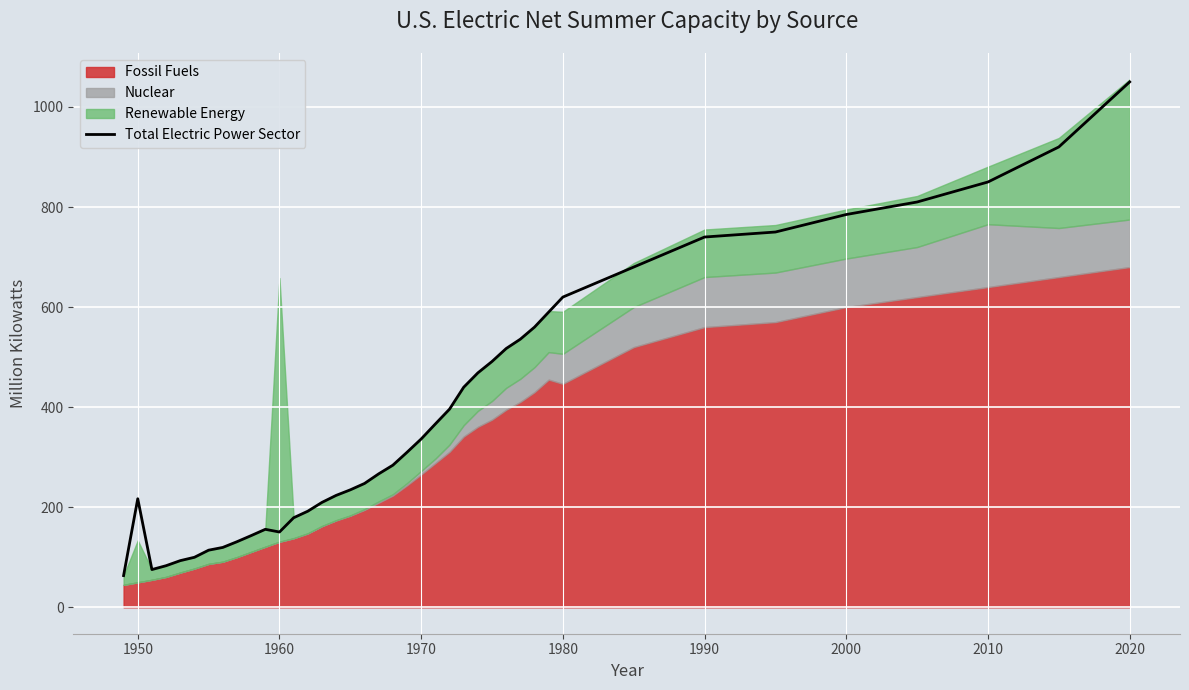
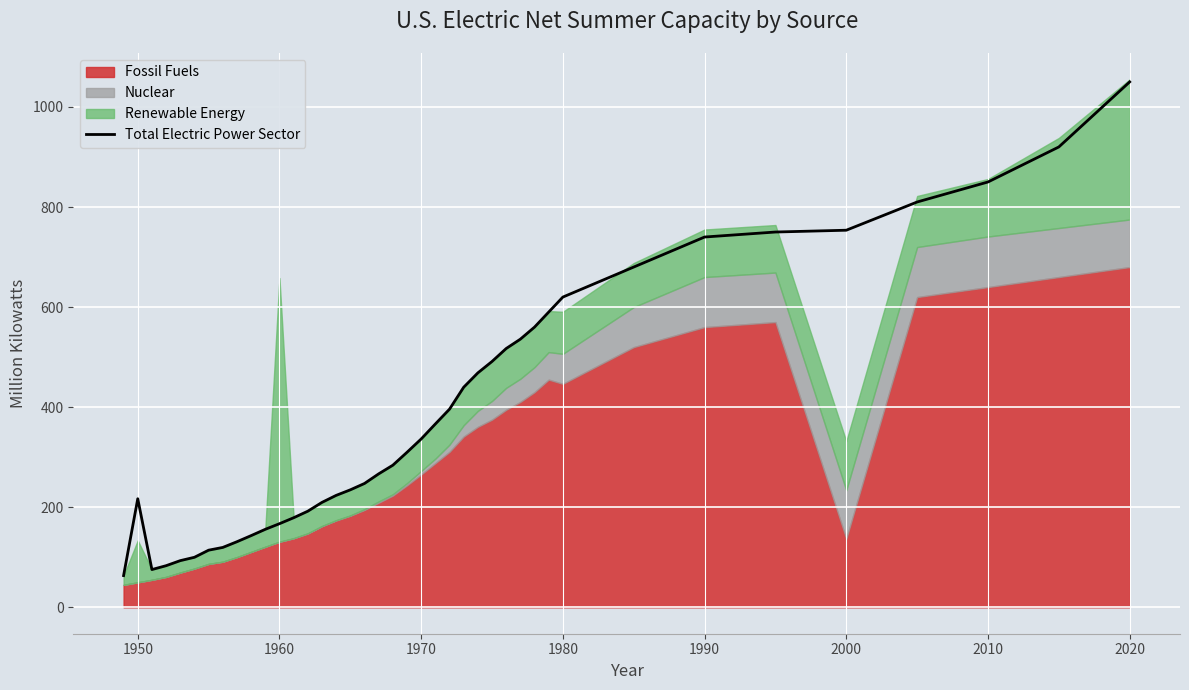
Total Electric Power Sector, 1960: 150 -> 170
Total Electric Power Sector, 2000: 790 -> 750
Fossil Fuels, 2000: 600 -> 140
Nuclear, 2010: 130 -> 100
